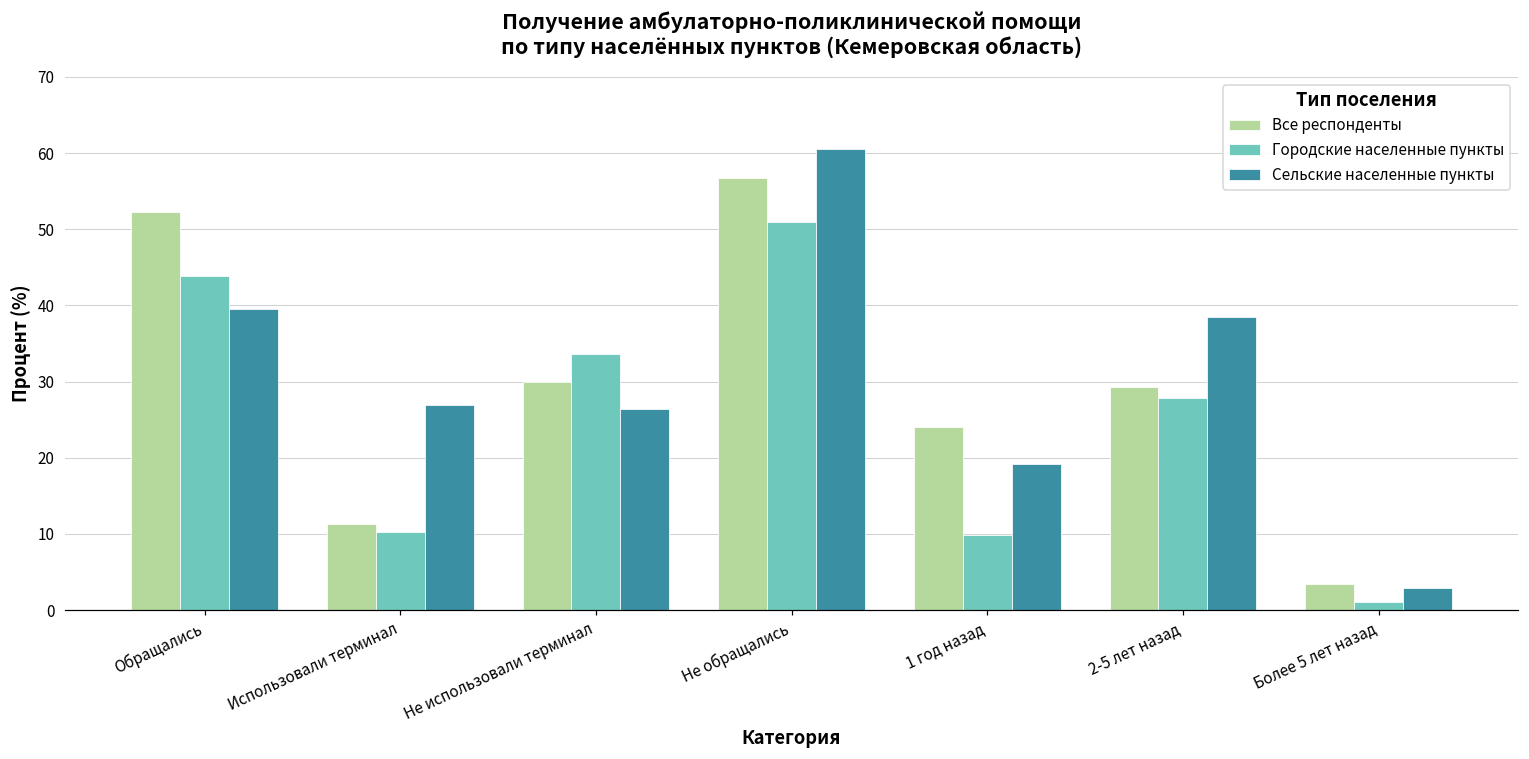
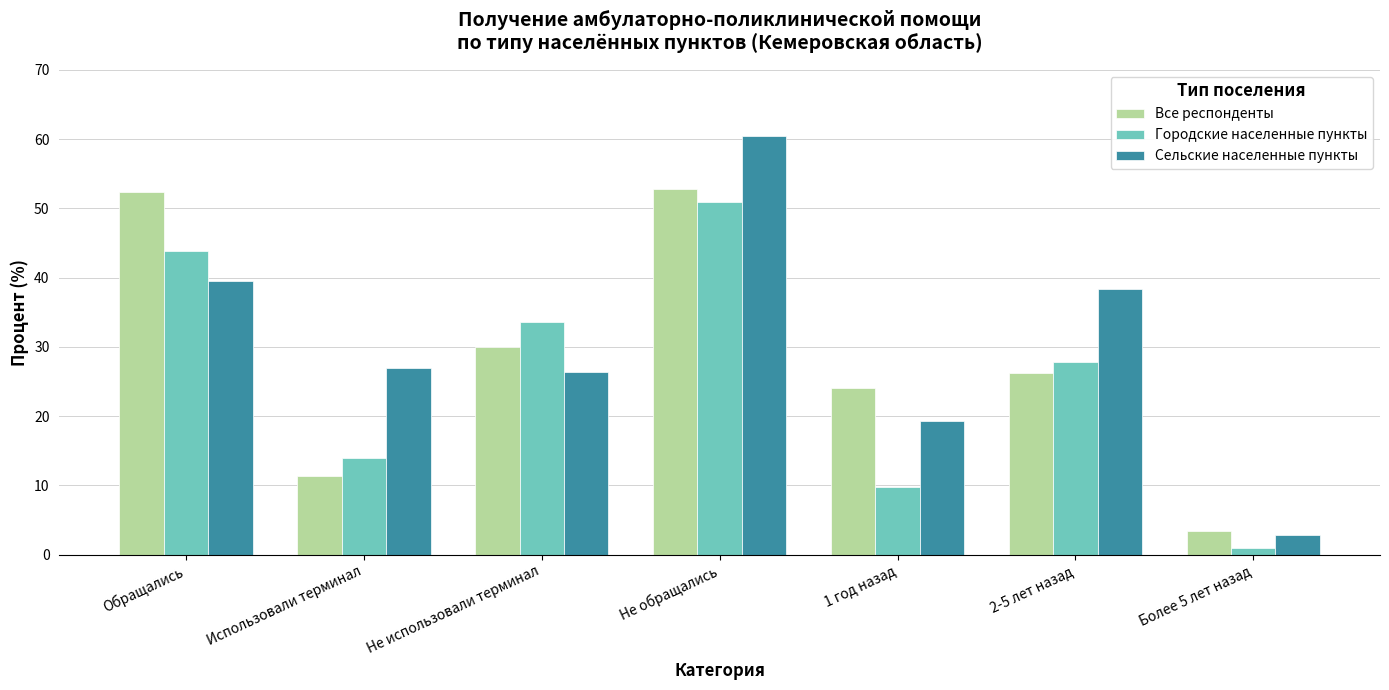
Городские населенные пункты, Использовали терминал: 10 -> 14
Все респонденты, Не обращались: 57 -> 53
Все респонденты, 2-5 лет назад: 29 -> 26
